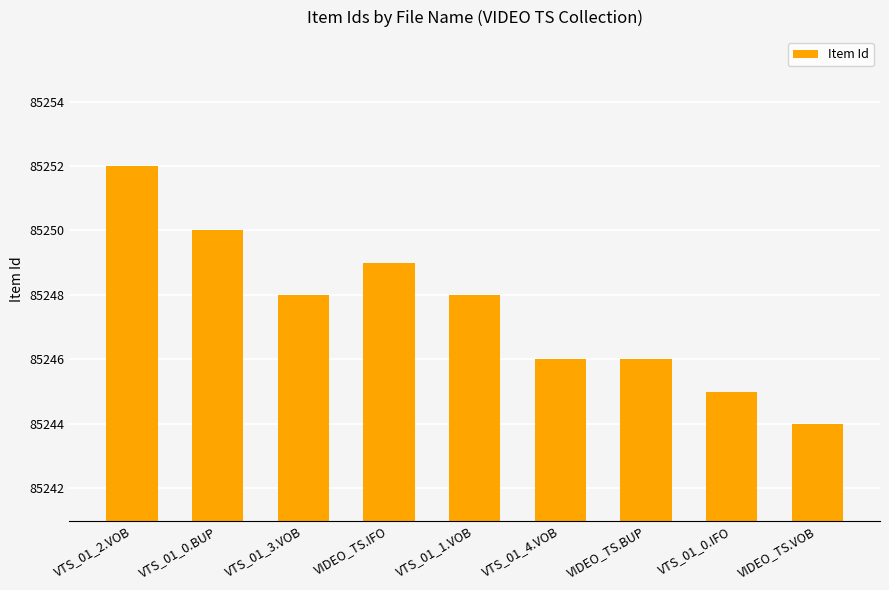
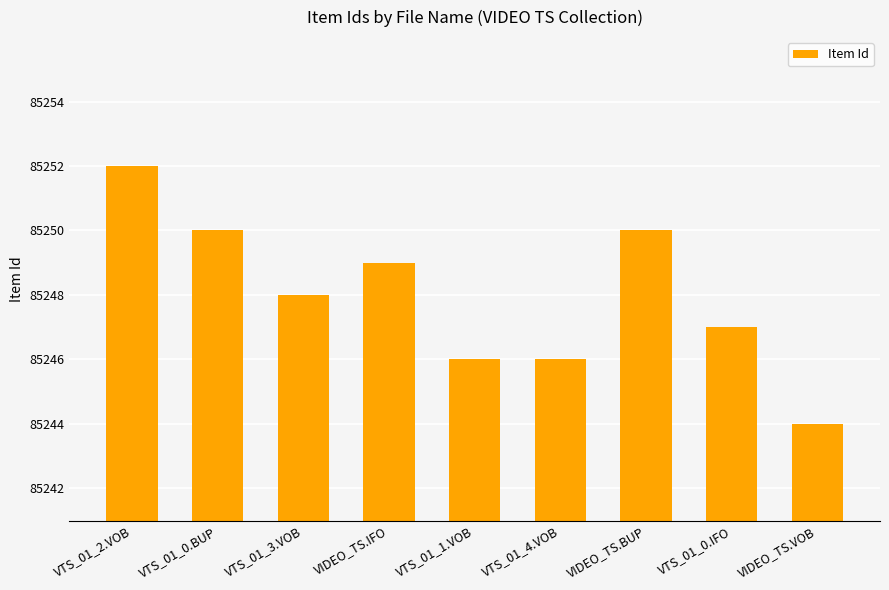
VTS_01_1.VOB: 85248 -> 85246
VIDEO_TS.BUP: 85246 -> 85250
VTS_01_0.IFO: 85245 -> 85247
